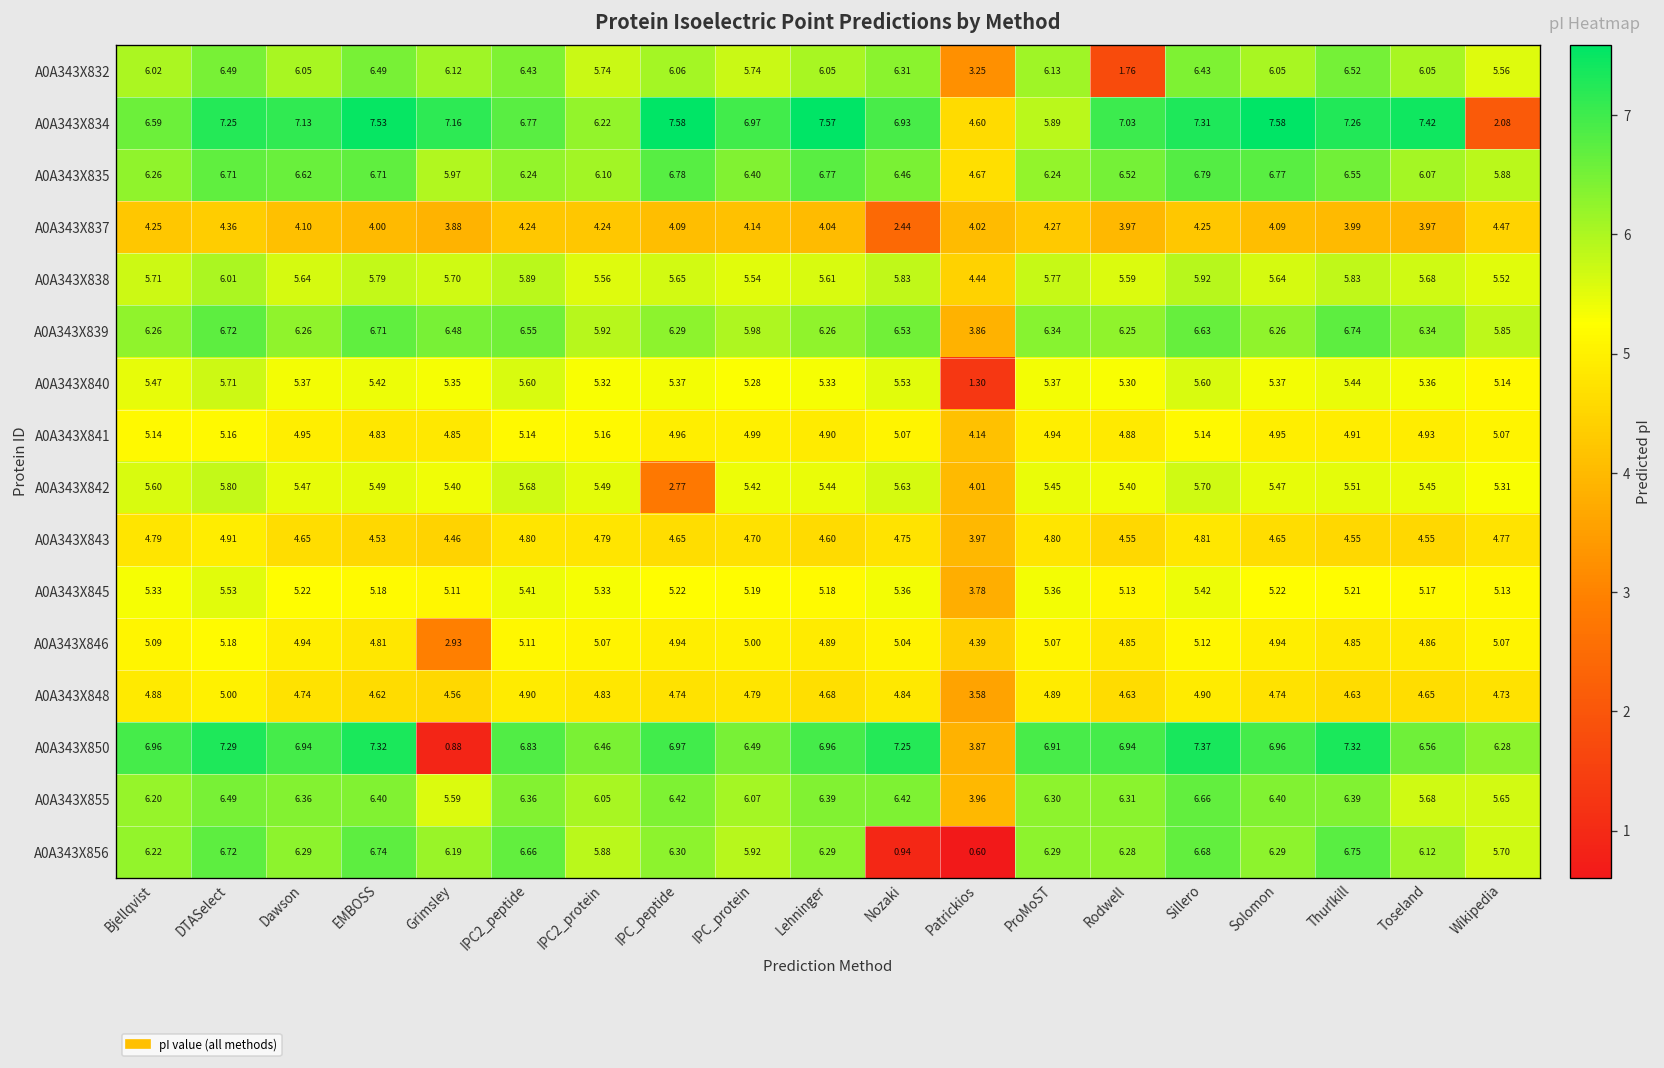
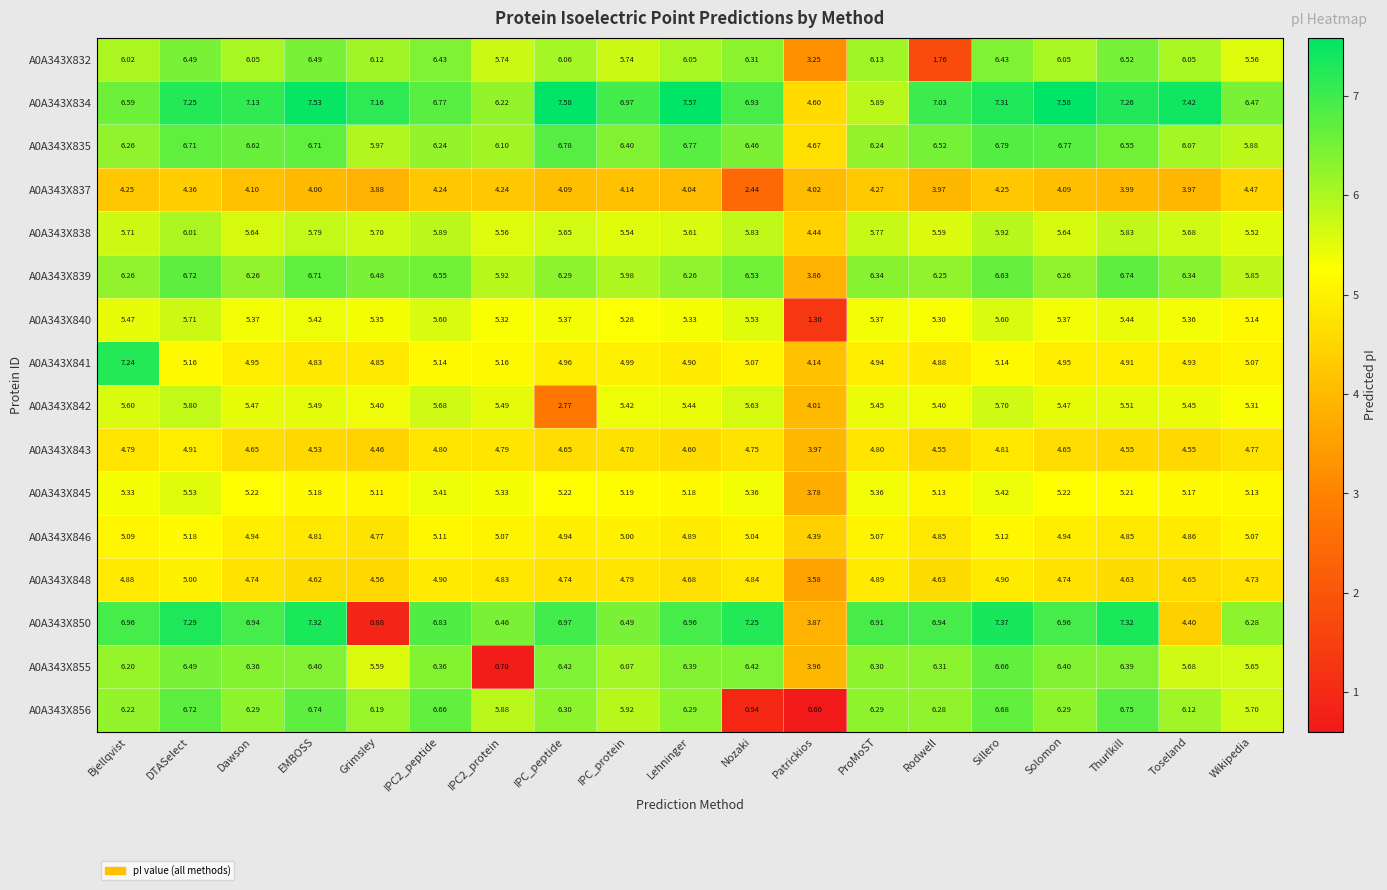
A0A343X834, Wikipedia: 2.08 -> 6.47
A0A343X841, Bjellqvist: 5.14 -> 7.24
A0A343X846, Grimsley: 2.93 -> 4.77
A0A343X850, Toseland: 6.56 -> 4.40
A0A343X855, IPC2_protein: 6.05 -> 0.70
